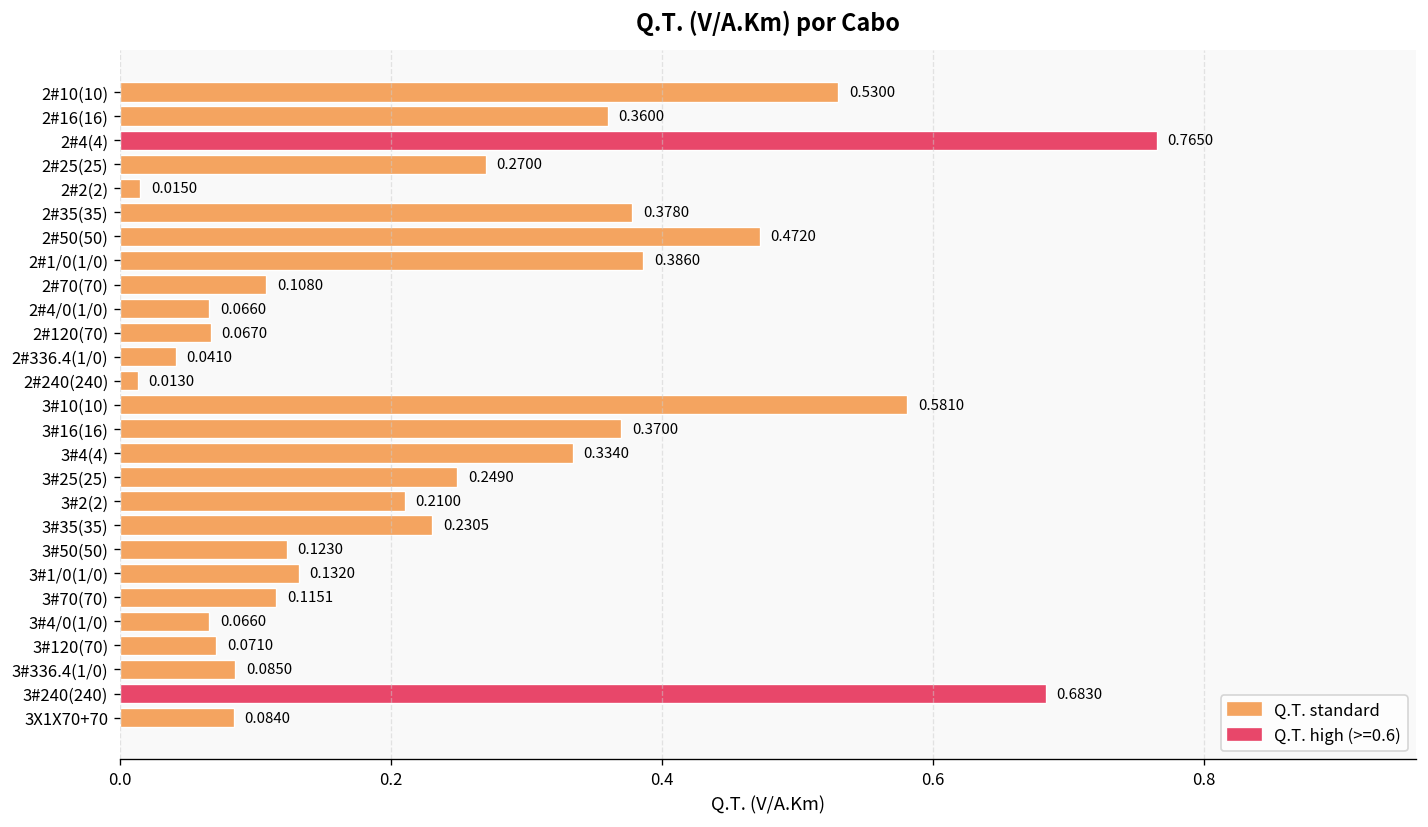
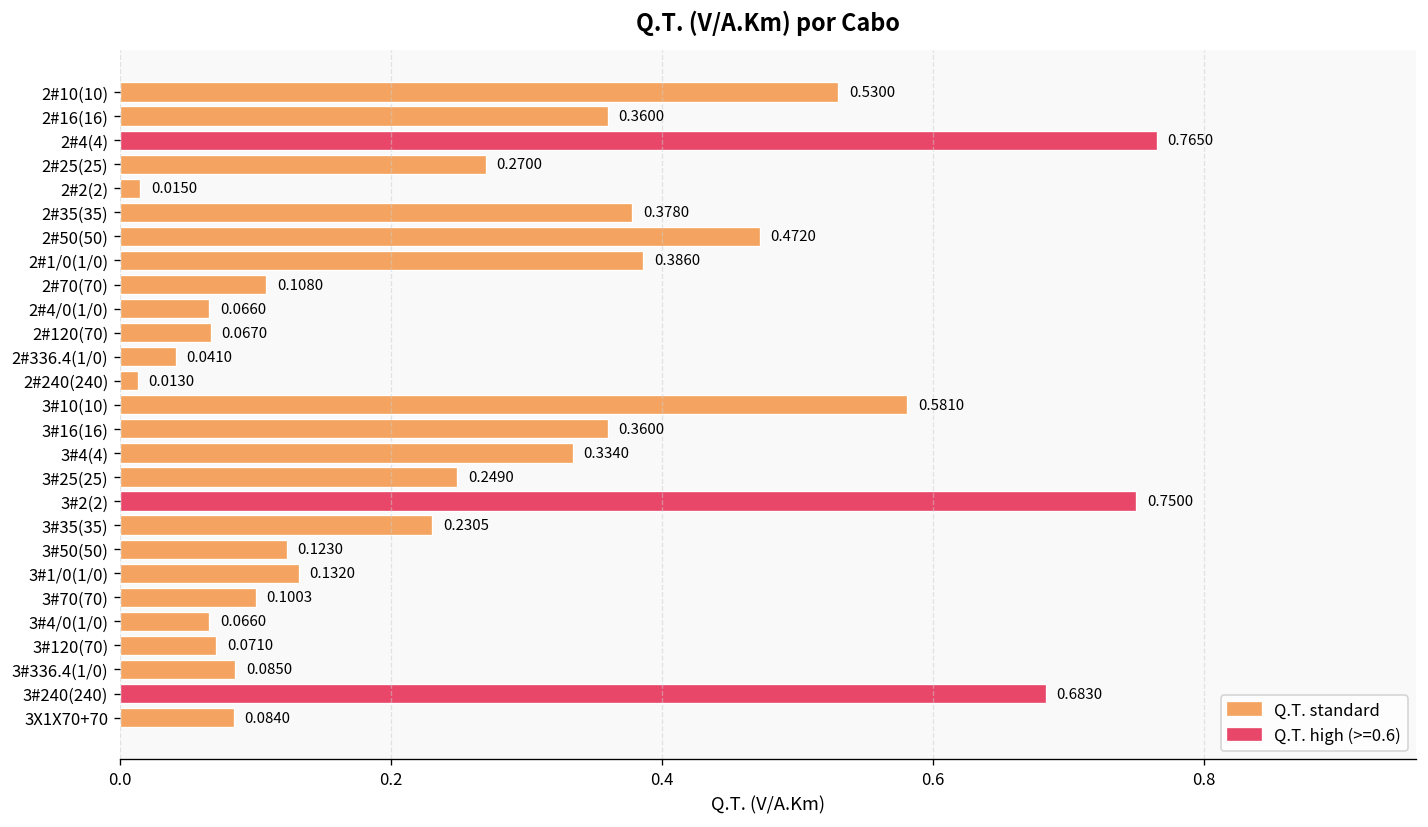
3#16(16): 0.3700 -> 0.3600
3#2(2): 0.2100 -> 0.7500
3#70(70): 0.1151 -> 0.1003
